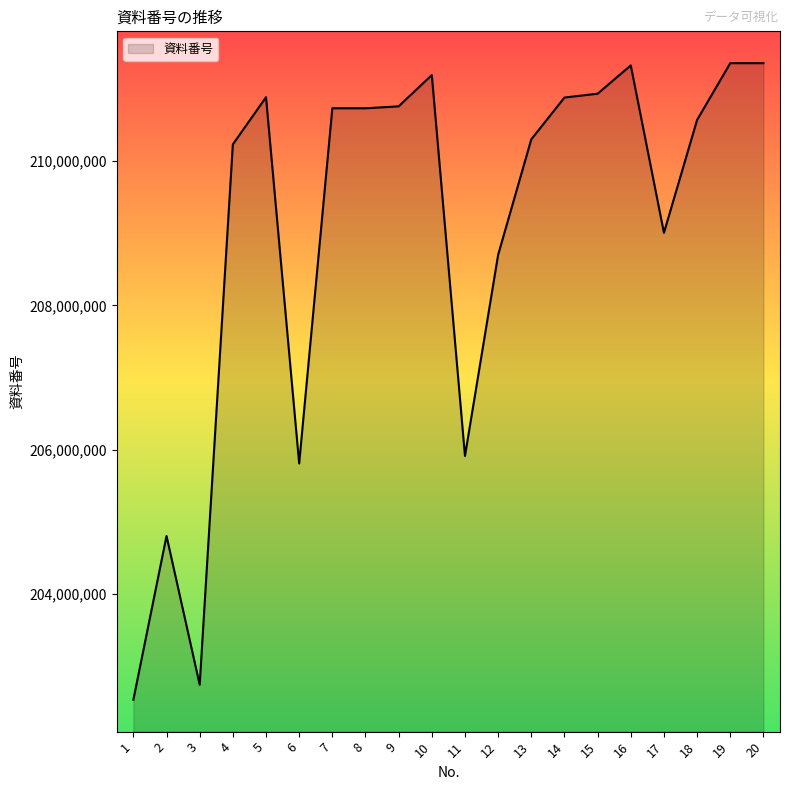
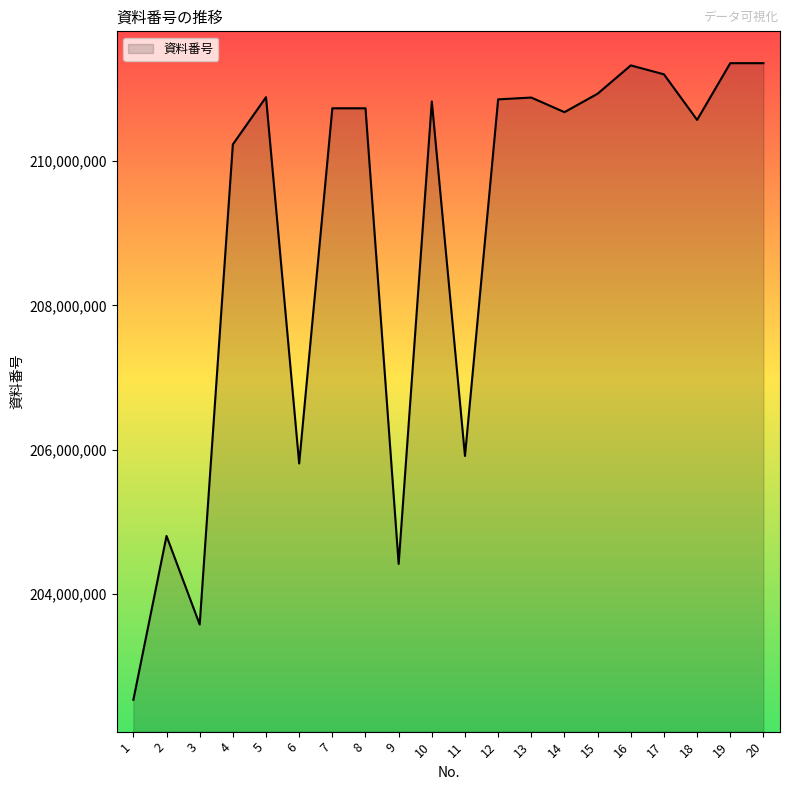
3: 202,700,000 -> 203,600,000
9: 210,800,000 -> 204,400,000
10: 211,200,000 -> 210,800,000
12: 208,700,000 -> 210,900,000
13: 210,300,000 -> 210,900,000
14: 210,900,000 -> 210,700,000
17: 209,000,000 -> 211,200,000
